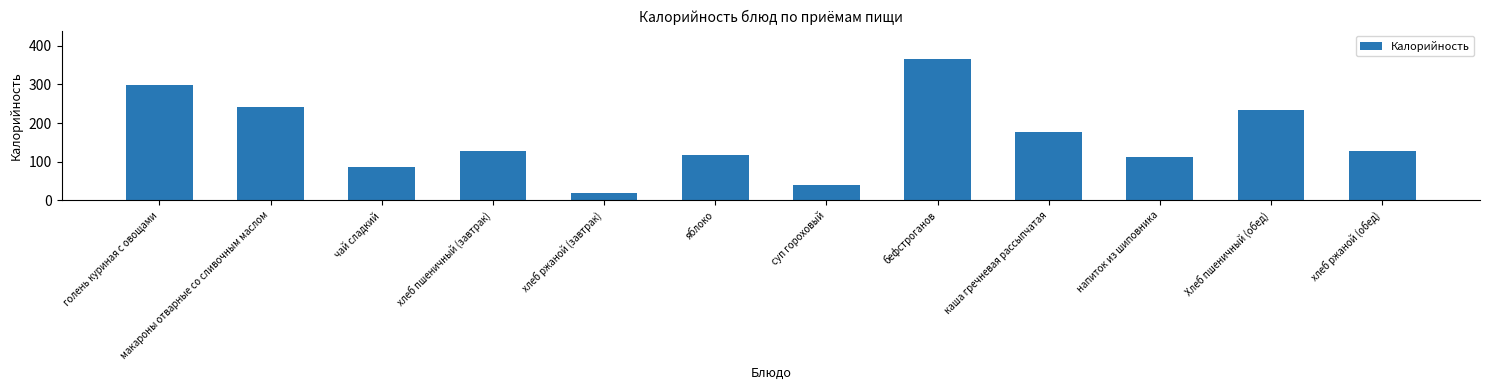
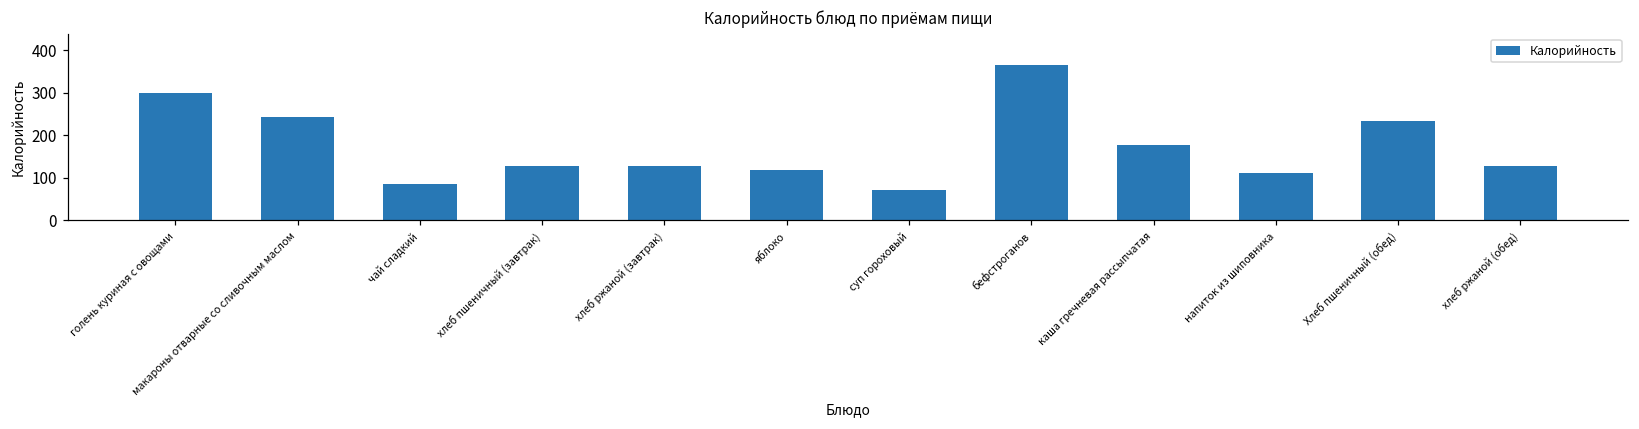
хлеб ржаной (завтрак): 20 -> 130
суп гороховый: 40 -> 70
